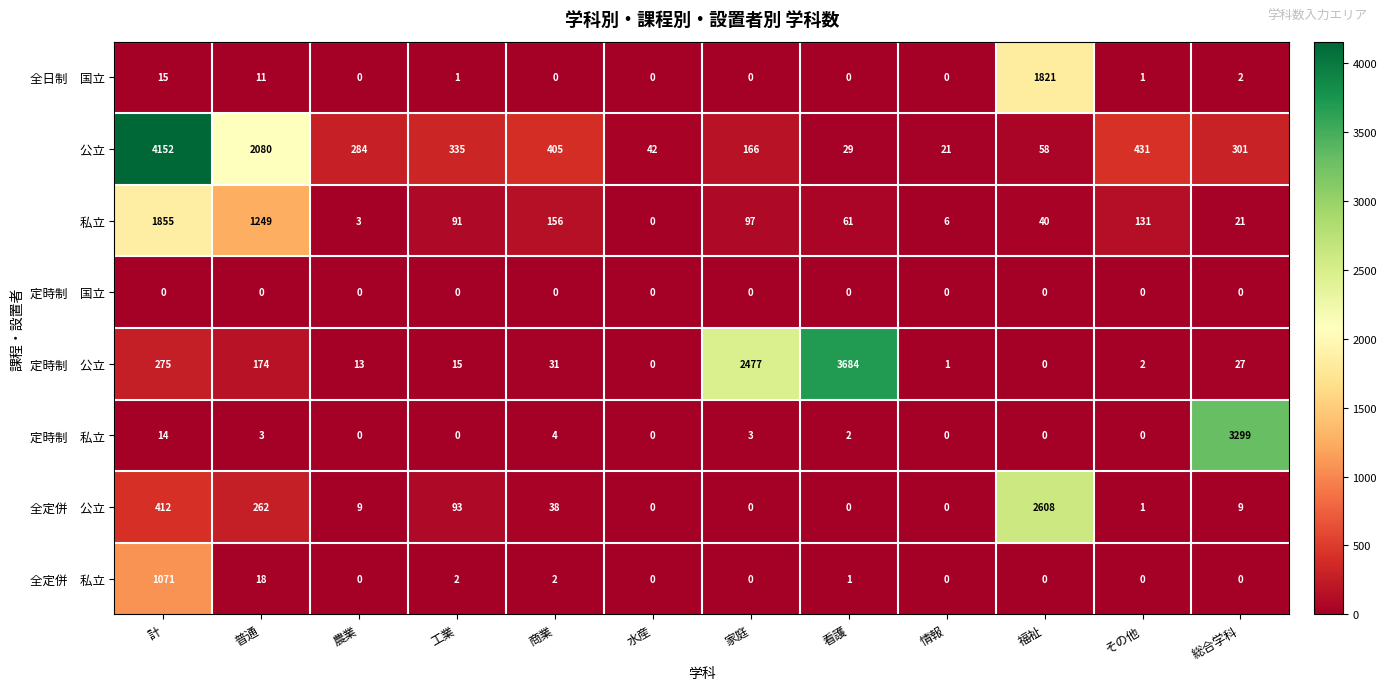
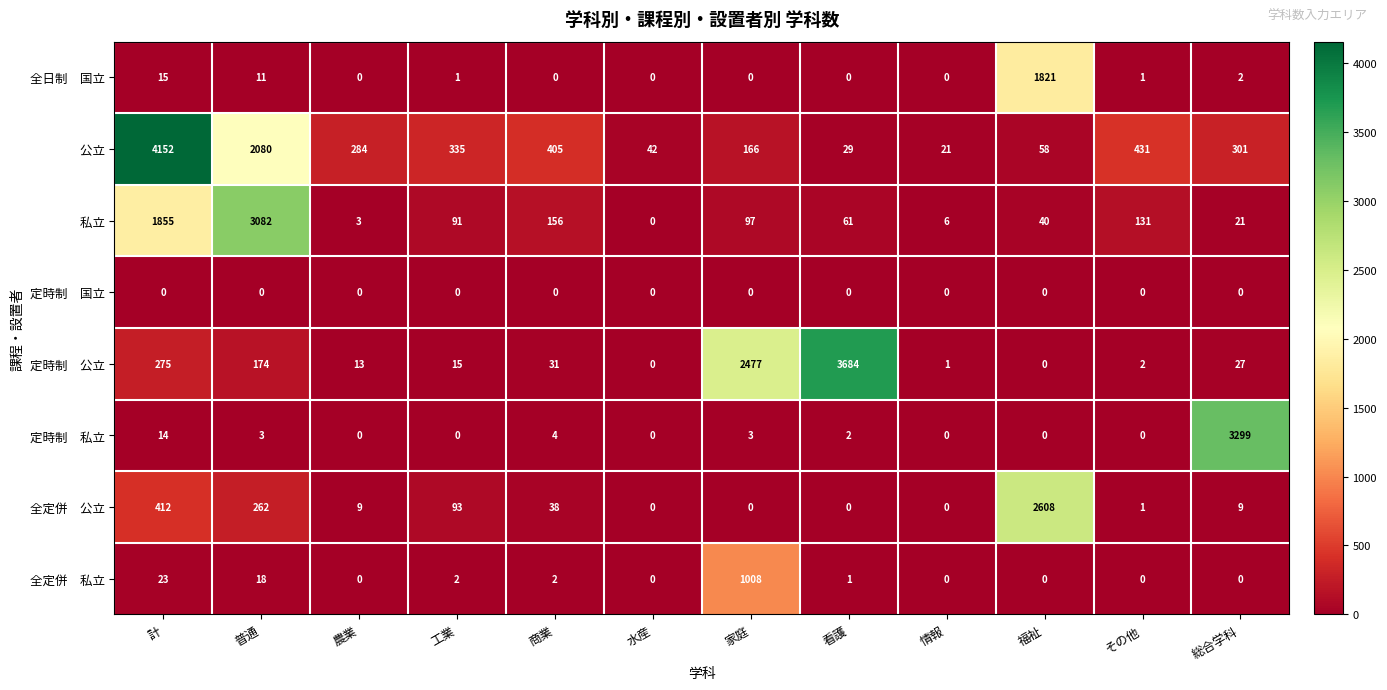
私立, 普通: 1249 -> 3082
全定併 私立, 計: 1071 -> 23
全定併 私立, 家庭: 0 -> 1008
